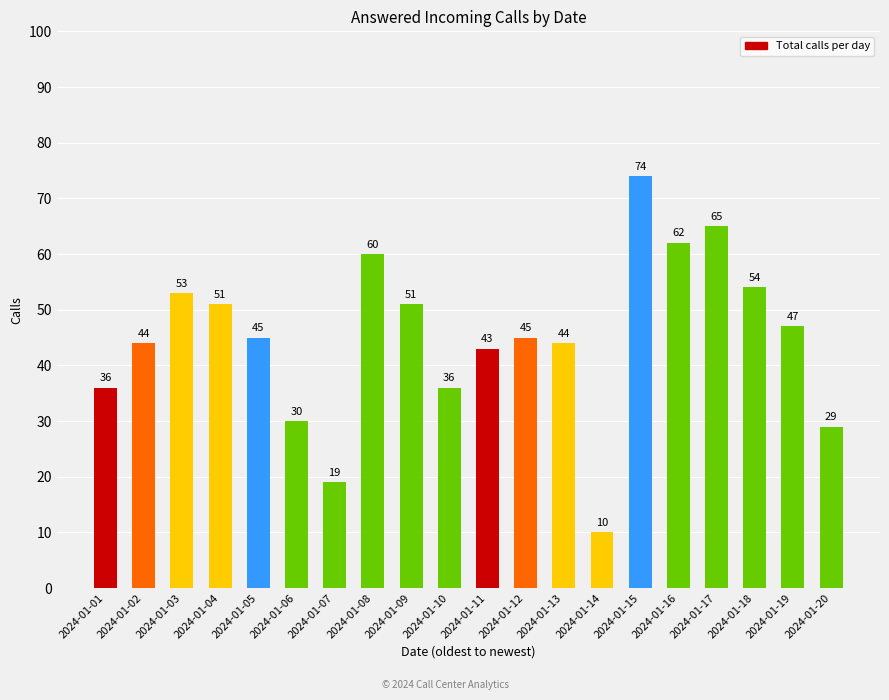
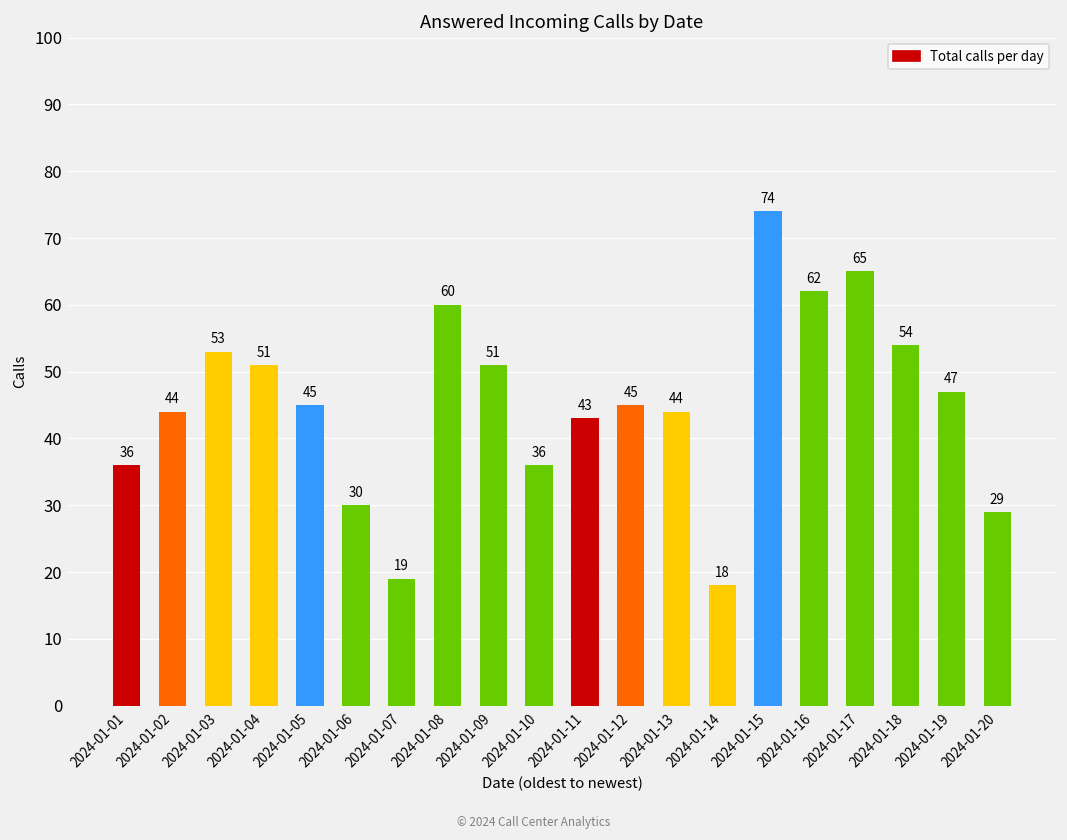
2024-01-14: 10 -> 18
